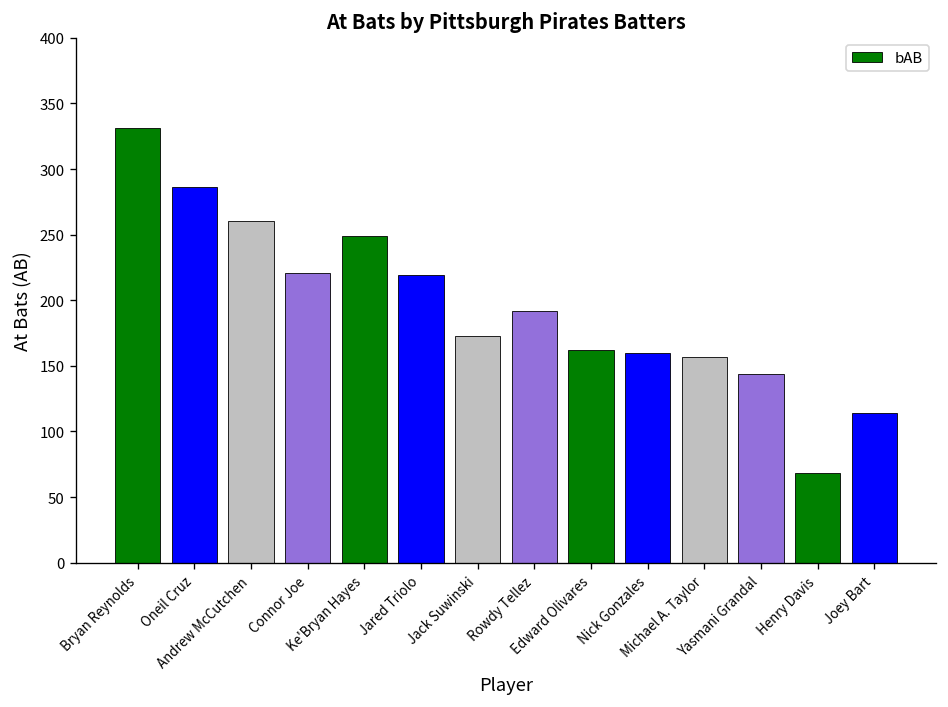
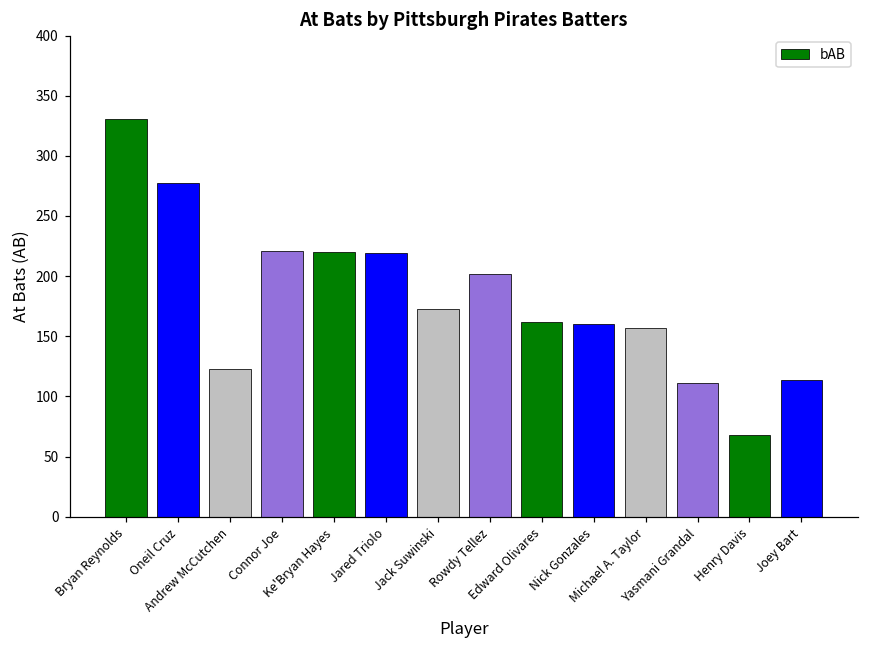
Oneil Cruz: 286 -> 277
Andrew McCutchen: 260 -> 123
Ke'Bryan Hayes: 249 -> 220
Rowdy Tellez: 192 -> 202
Yasmani Grandal: 144 -> 111
